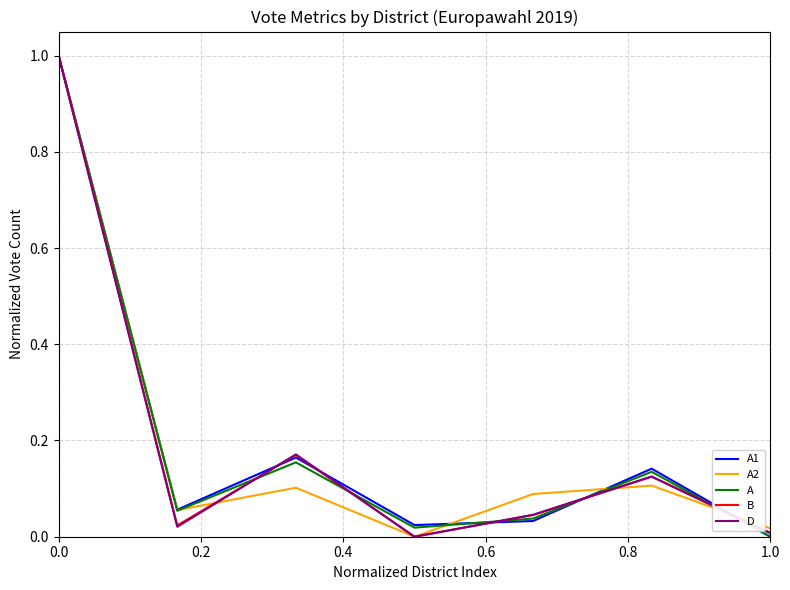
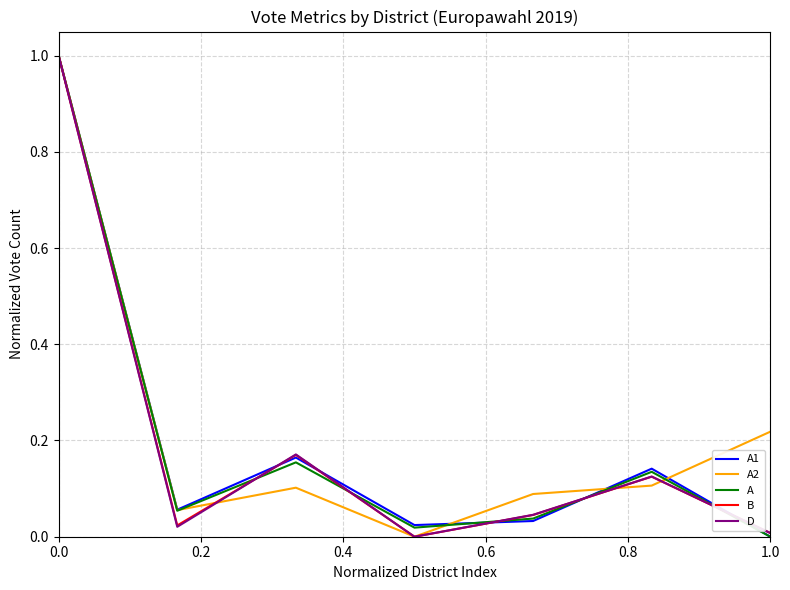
A2, 1.0: 0.02 -> 0.22
